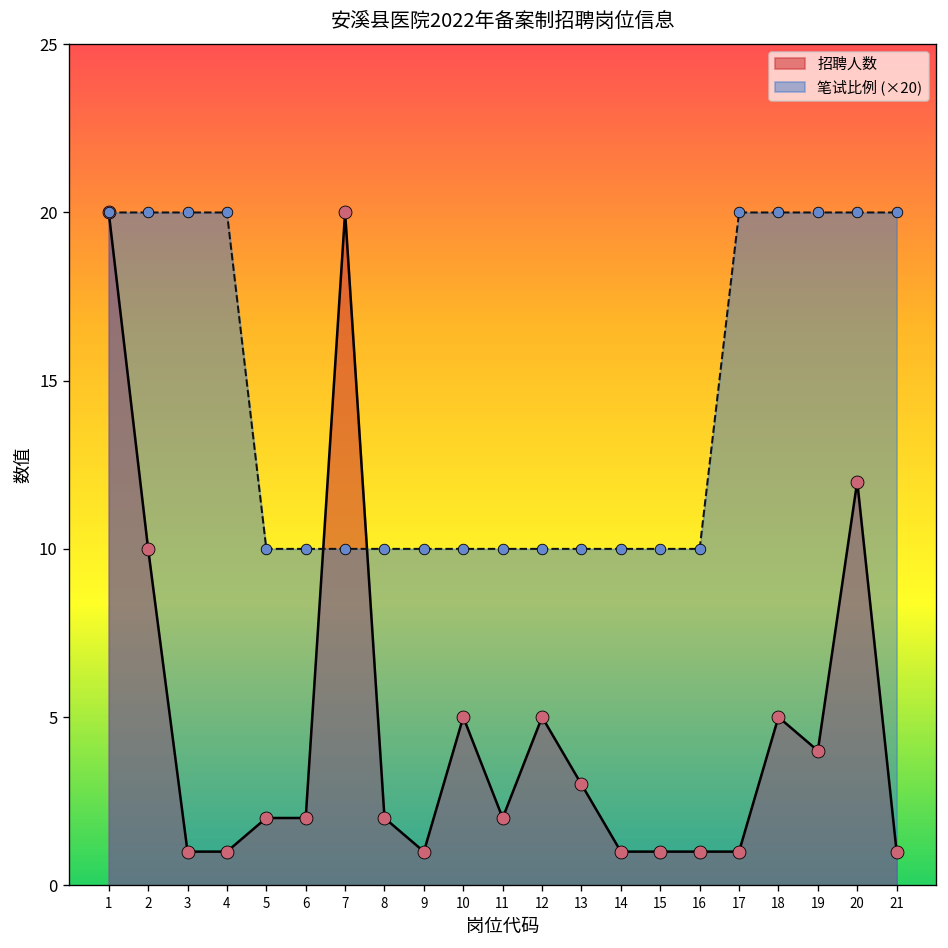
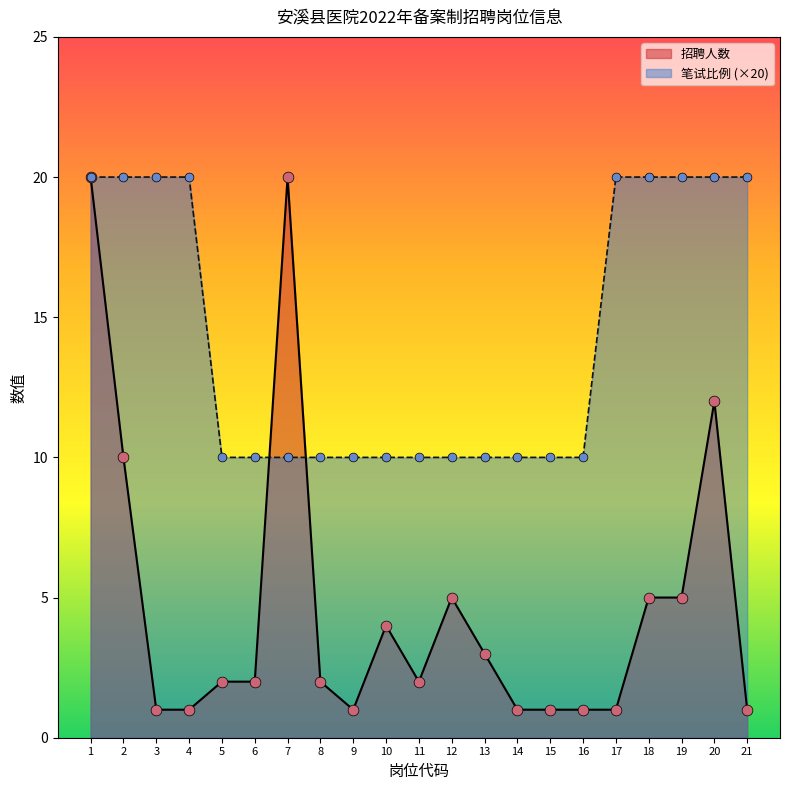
招聘人数, 10: 5 -> 4
招聘人数, 19: 4 -> 5
